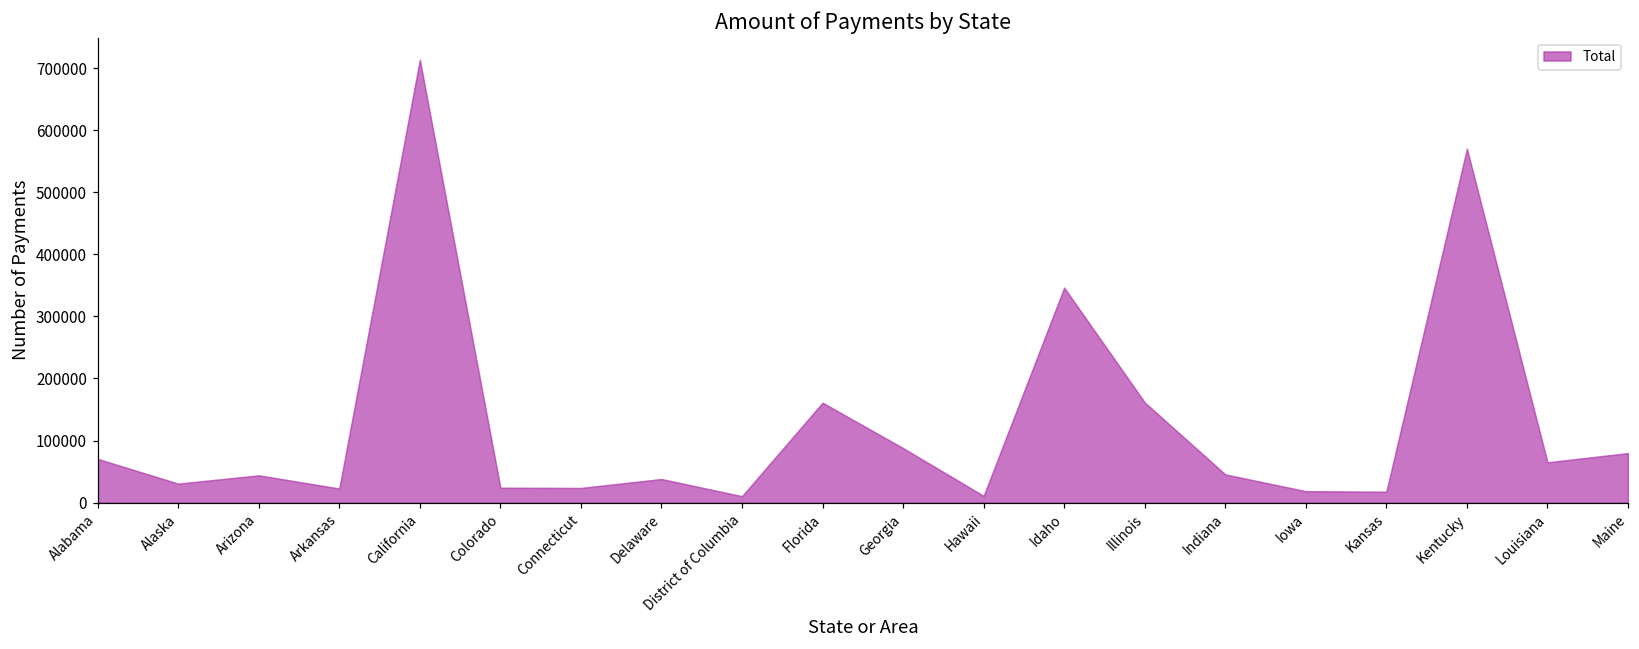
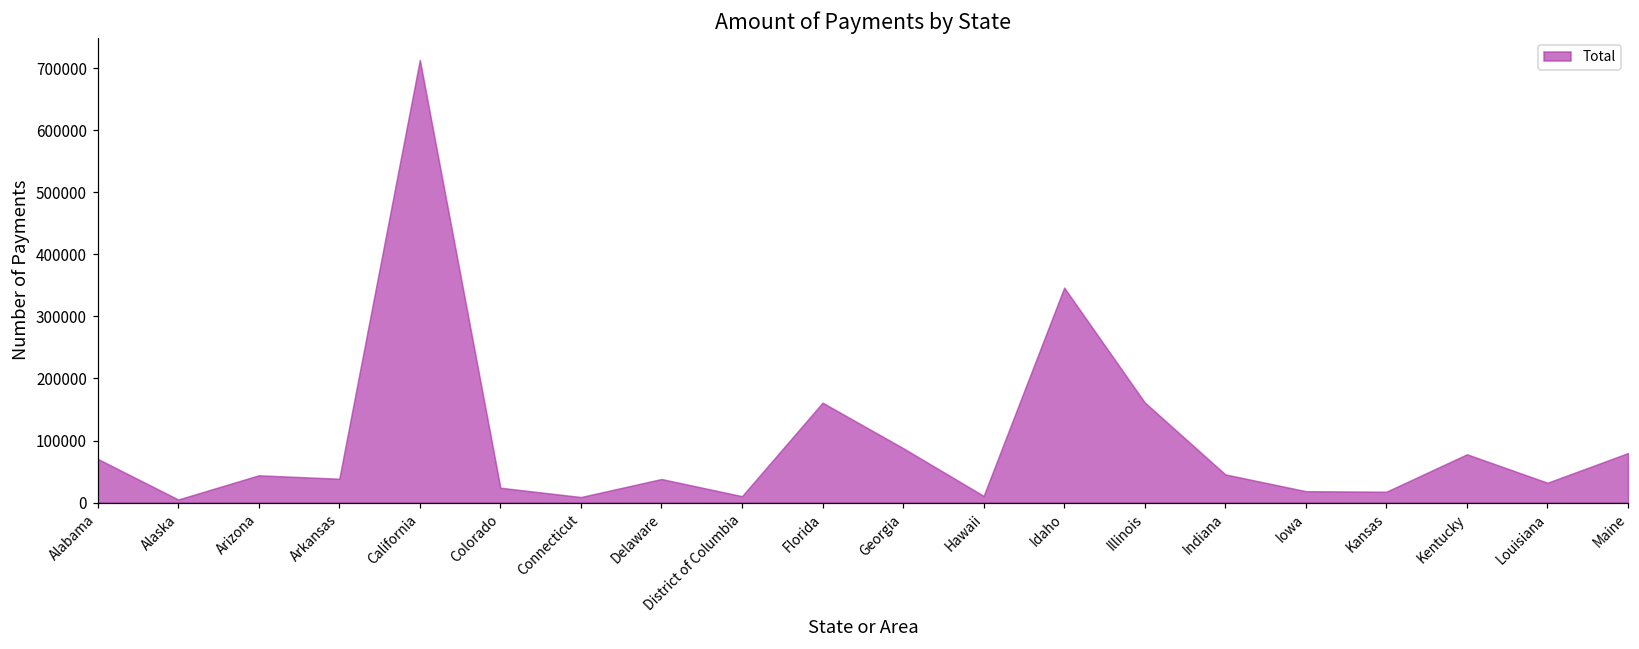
Alaska: 30000 -> 0
Arkansas: 20000 -> 40000
Connecticut: 20000 -> 10000
Kentucky: 570000 -> 80000
Louisiana: 60000 -> 30000
